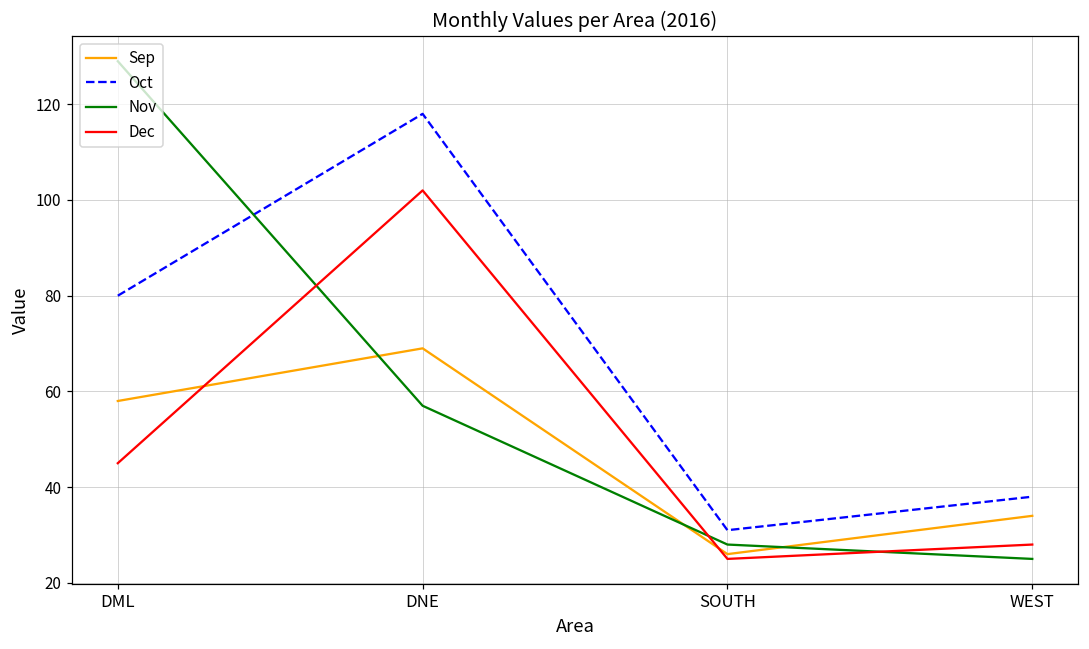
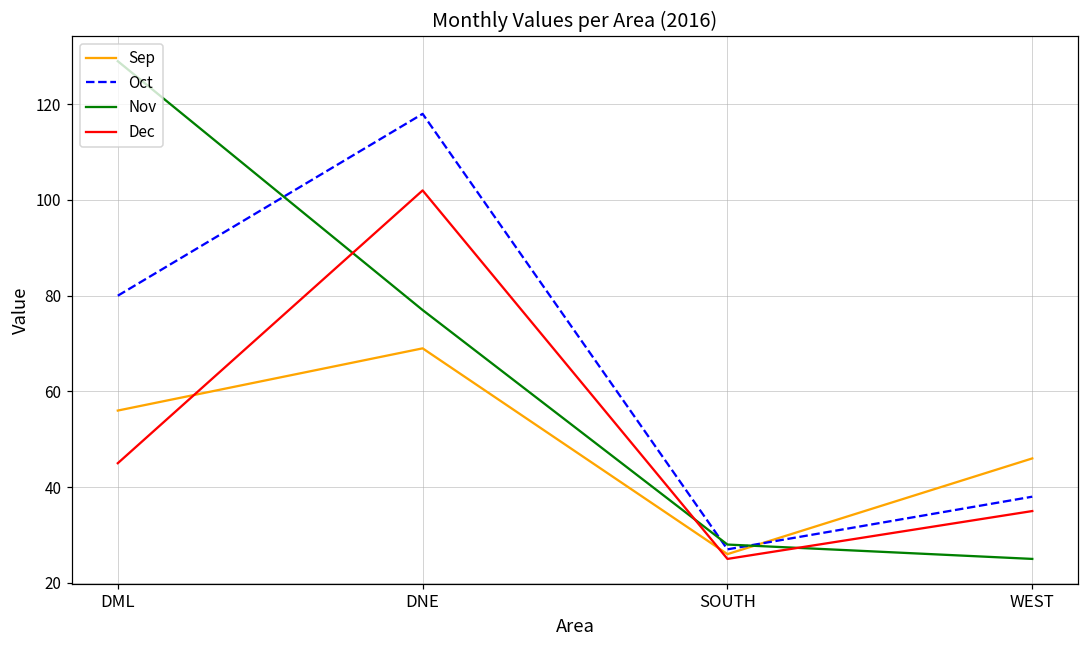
Sep, DML: 58 -> 56
Nov, DNE: 57 -> 77
Oct, SOUTH: 31 -> 27
Sep, WEST: 34 -> 46
Dec, WEST: 28 -> 35
